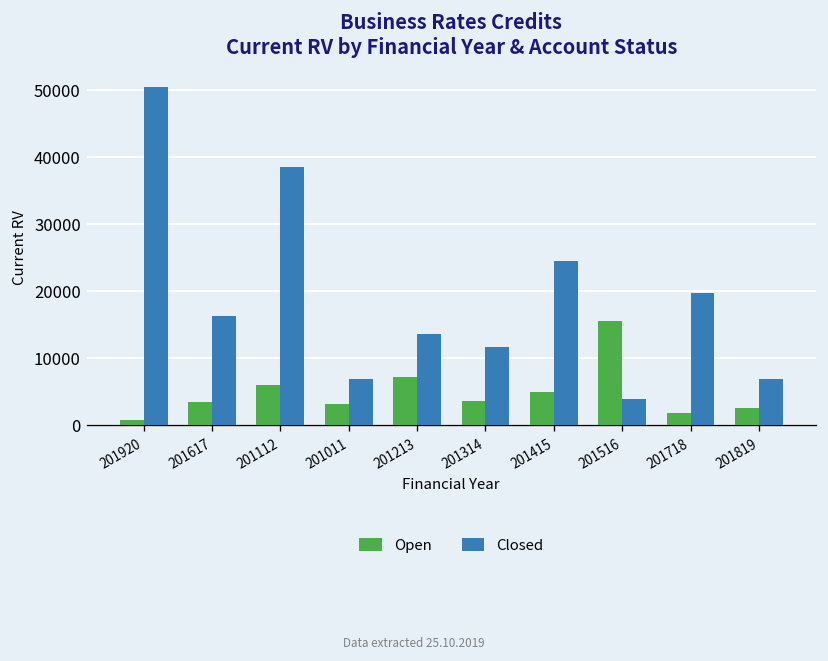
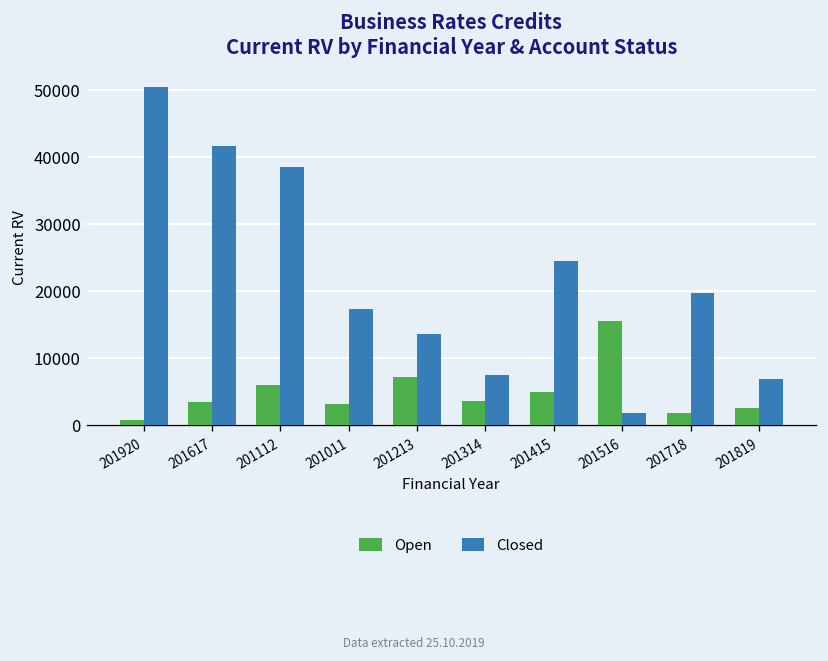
Closed, 201617: 16000 -> 42000
Closed, 201011: 7000 -> 17000
Closed, 201314: 12000 -> 7000
Closed, 201516: 4000 -> 2000
